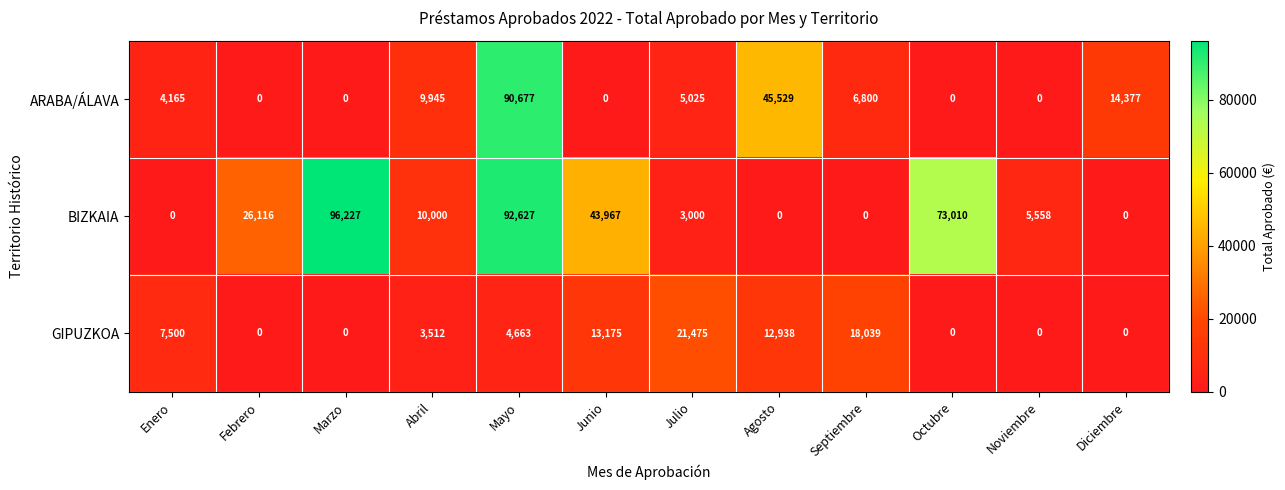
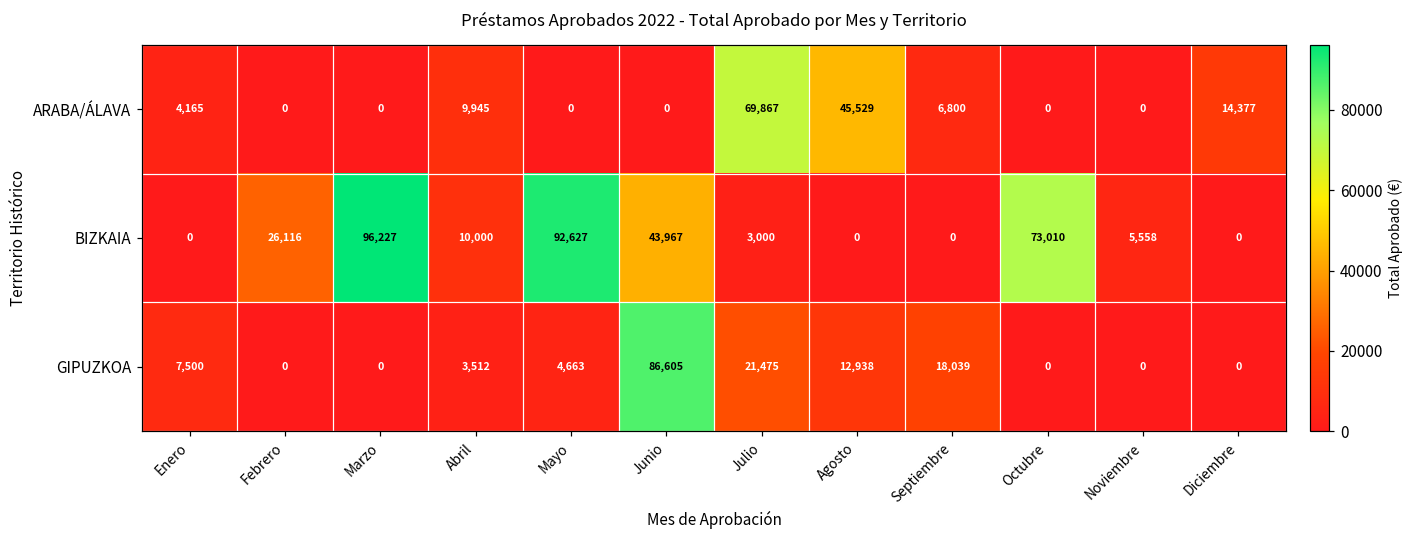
ARABA/ÁLAVA, Mayo: 90,677 -> 0
ARABA/ÁLAVA, Julio: 5,025 -> 69,867
GIPUZKOA, Junio: 13,175 -> 86,605
